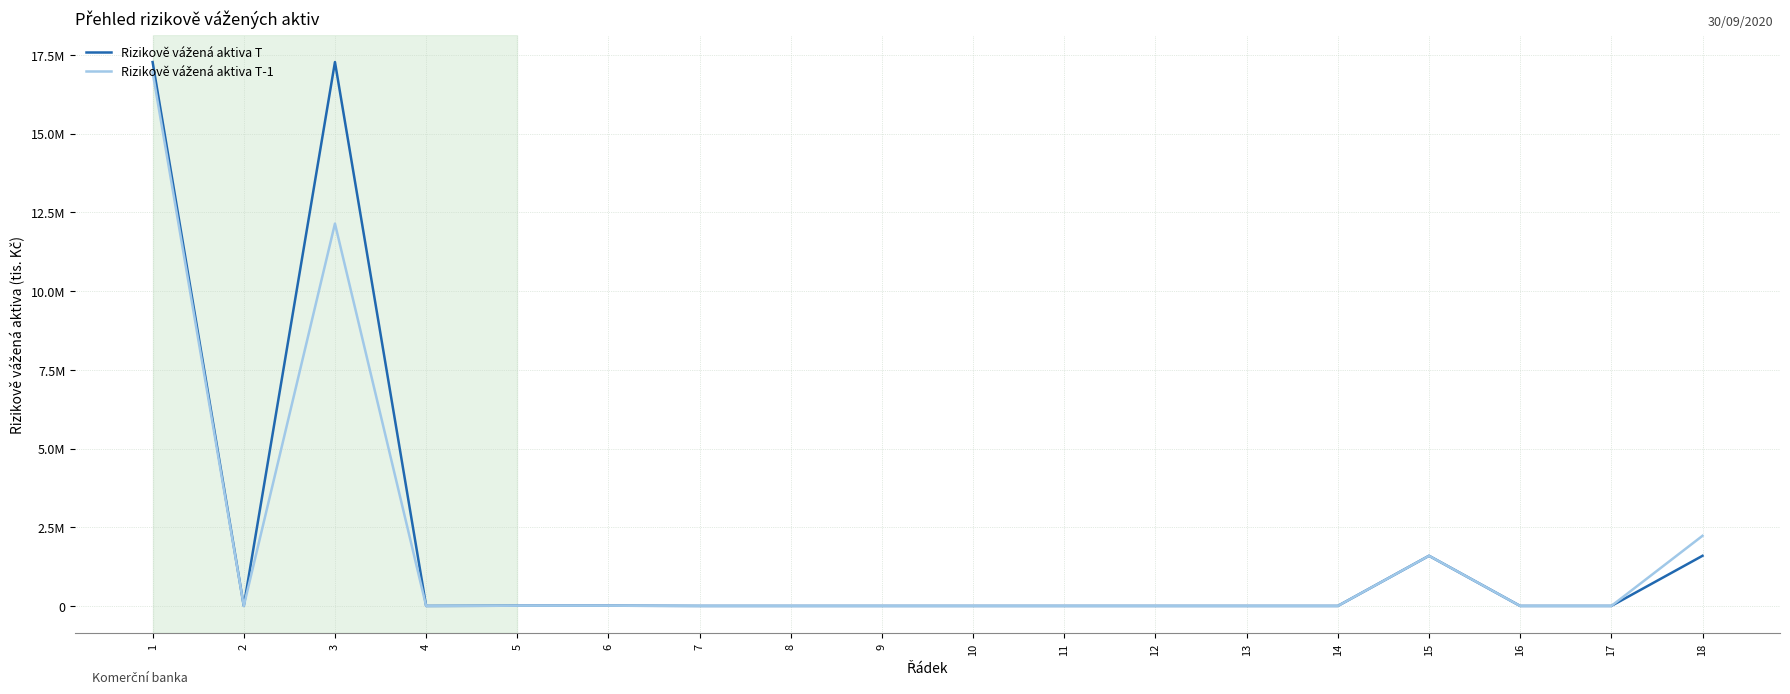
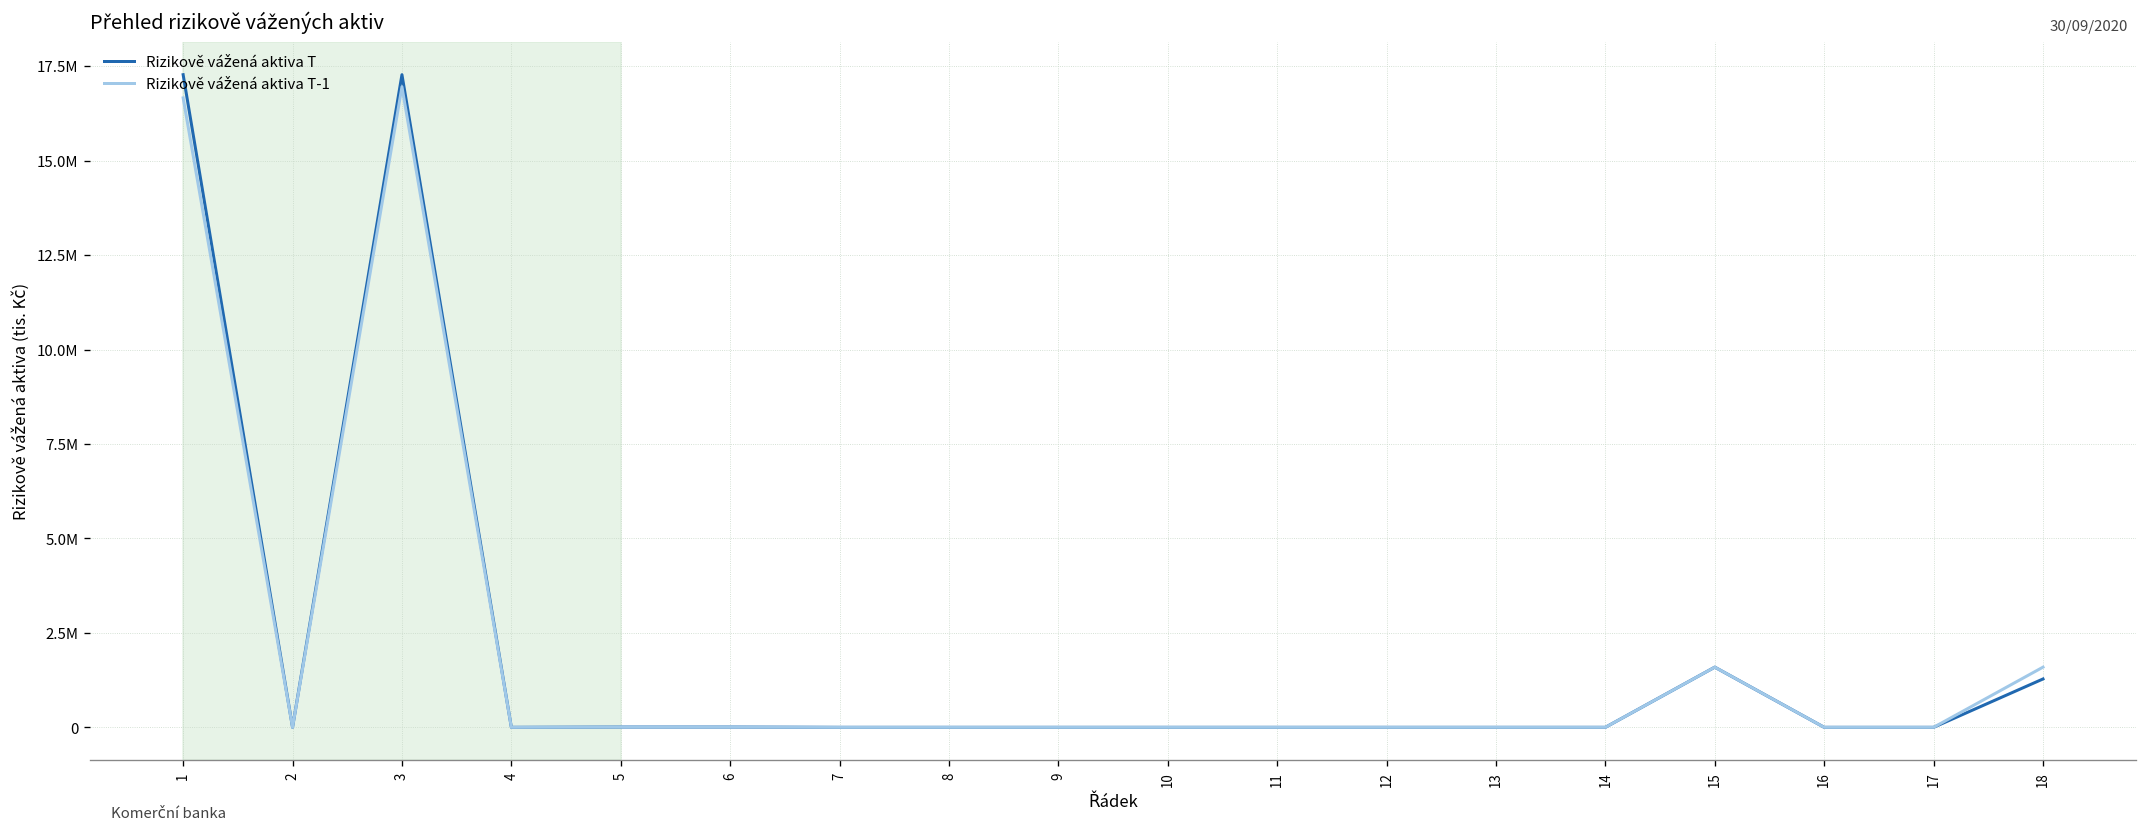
Rizikově vážená aktiva T-1, 1: 17000000 -> 16700000
Rizikově vážená aktiva T-1, 3: 12100000 -> 17000000
Rizikově vážená aktiva T, 18: 1600000 -> 1300000
Rizikově vážená aktiva T-1, 18: 2200000 -> 1600000
